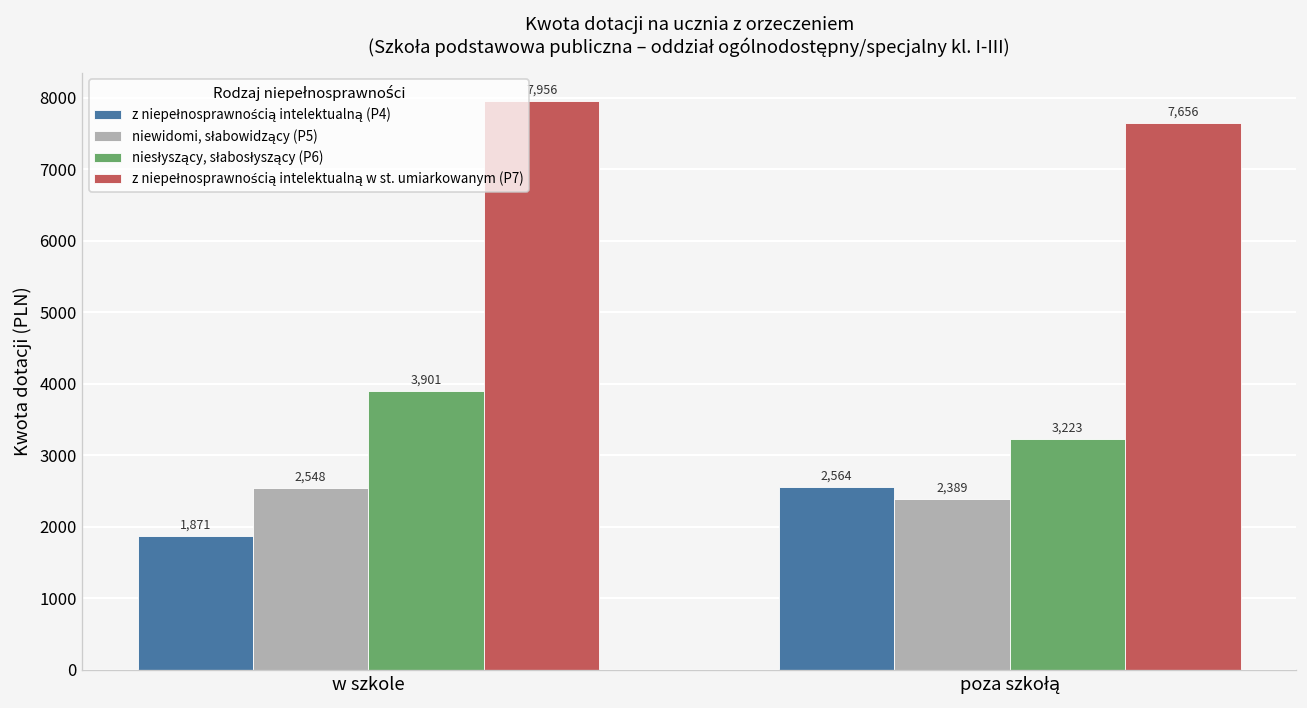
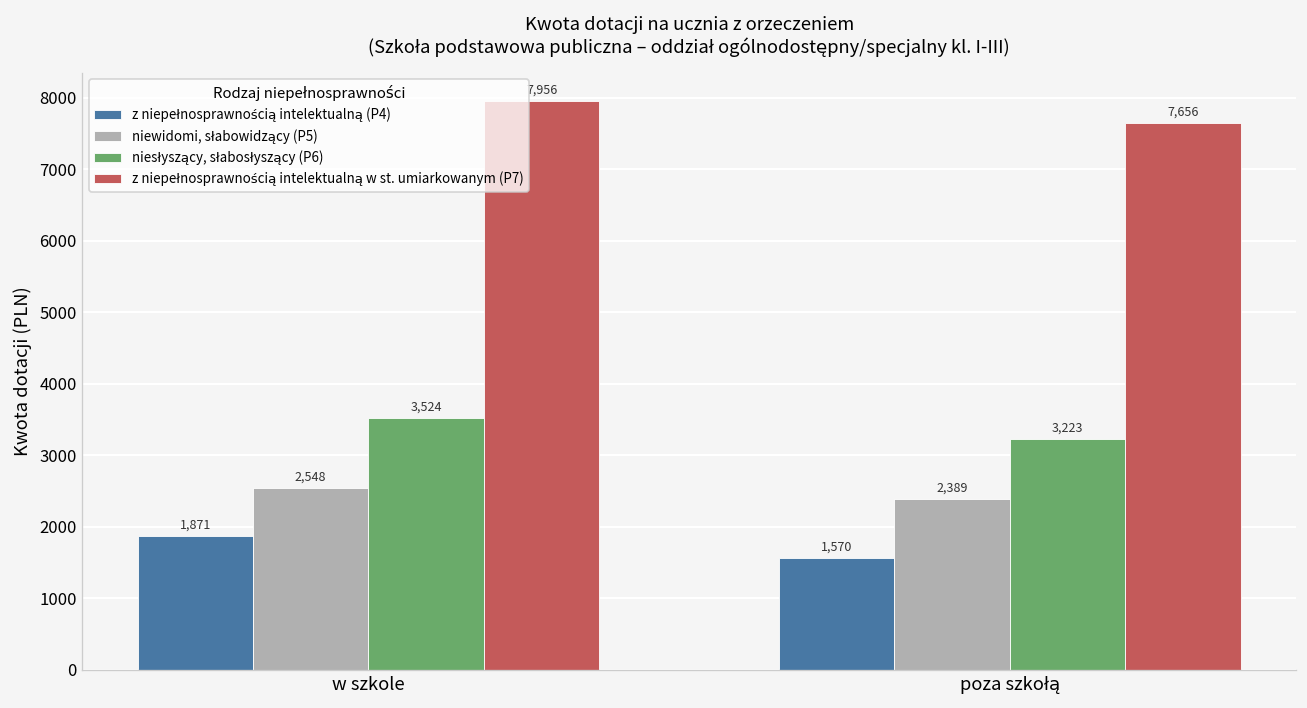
niesłyszący, słabosłyszący (P6), w szkole: 3,901 -> 3,524
z niepełnosprawnością intelektualną (P4), poza szkołą: 2,564 -> 1,570
